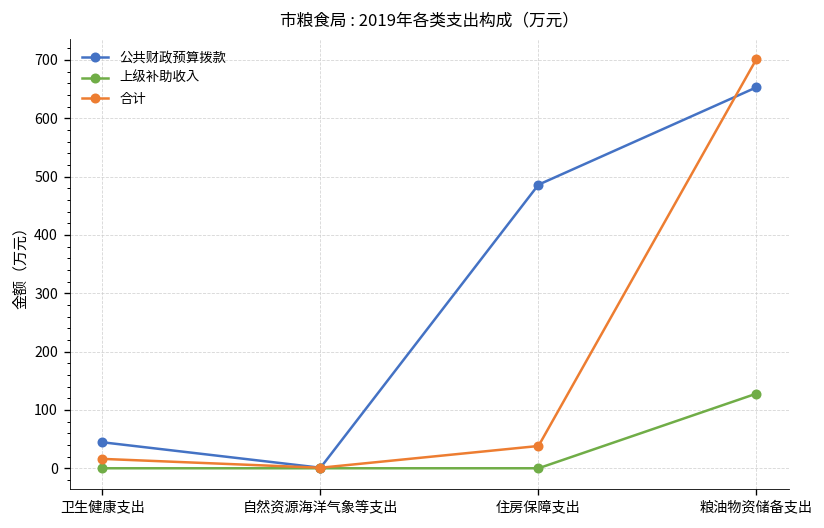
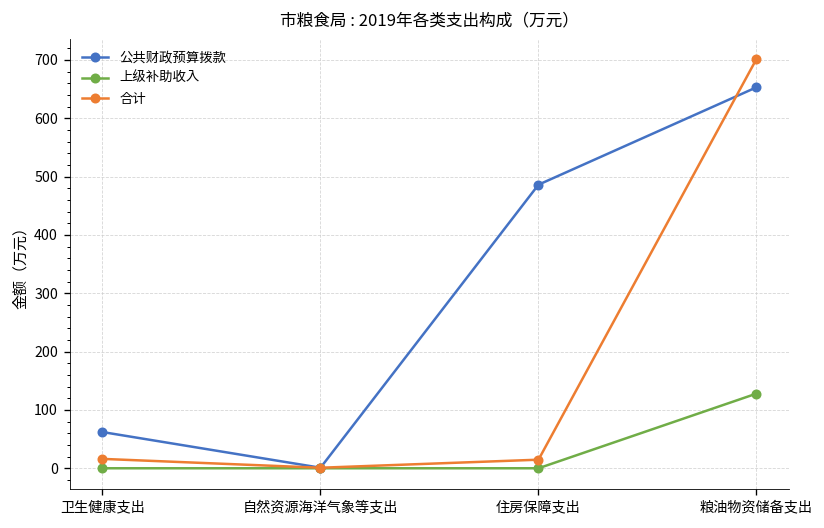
公共财政预算拨款, 卫生健康支出: 40 -> 60
合计, 住房保障支出: 40 -> 10
